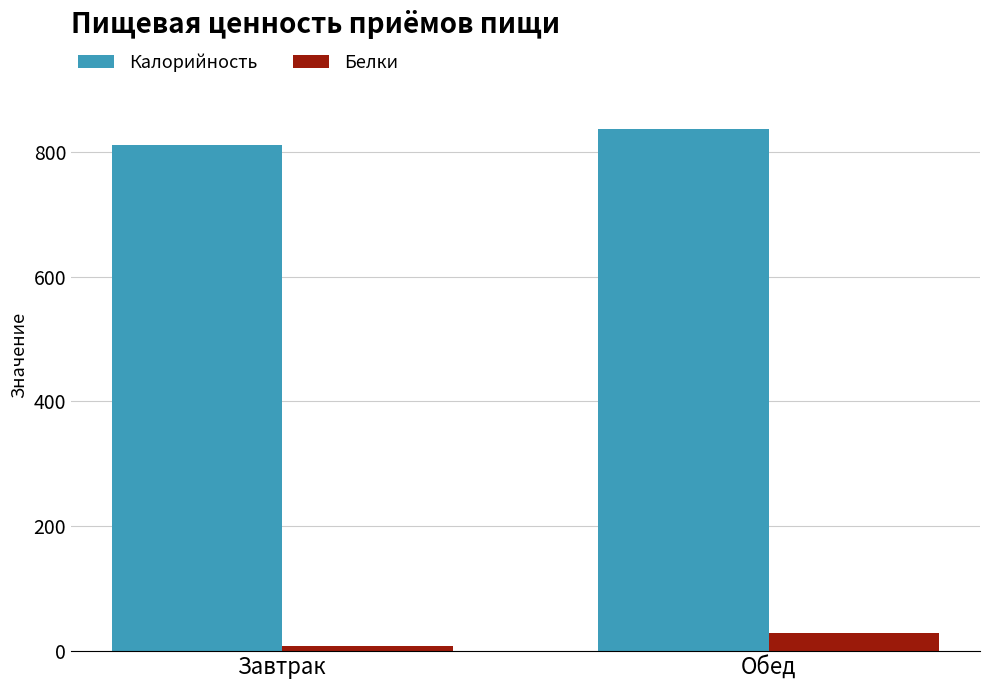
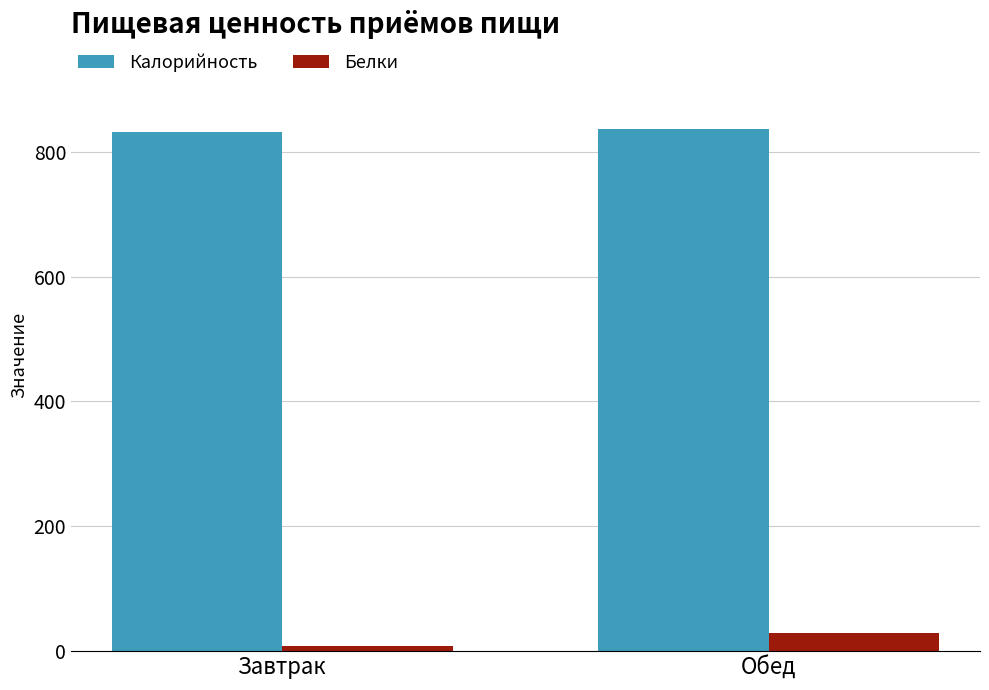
Калорийность, Завтрак: 810 -> 830
